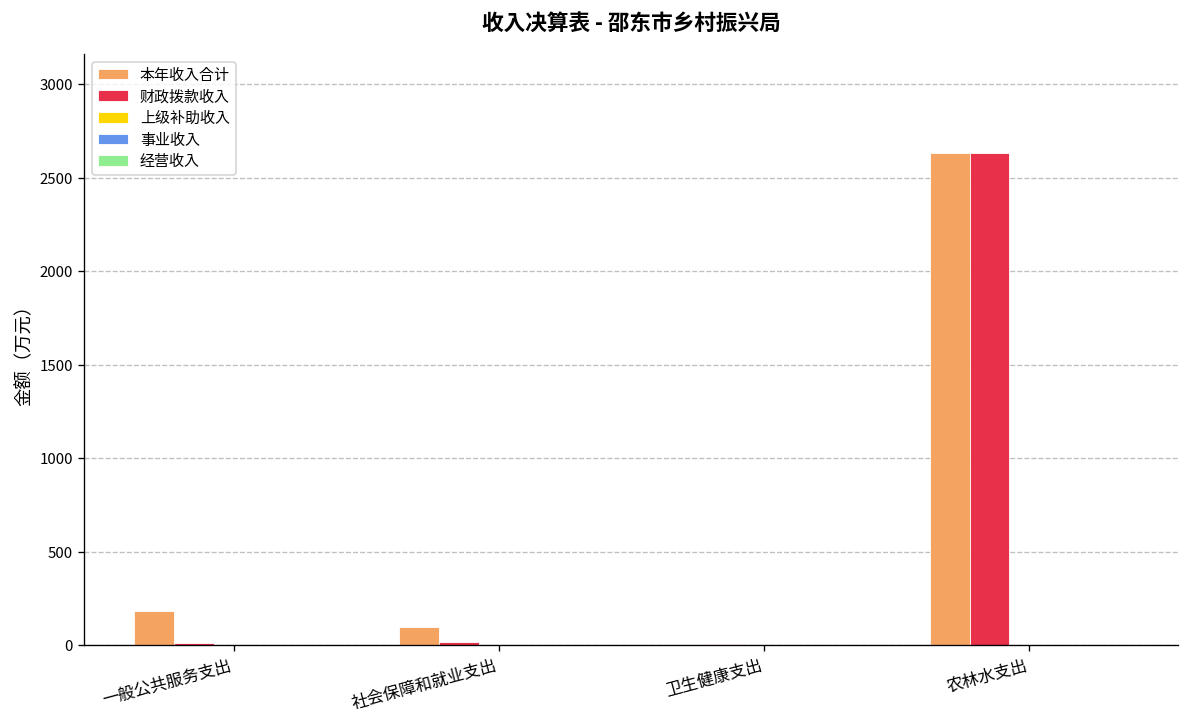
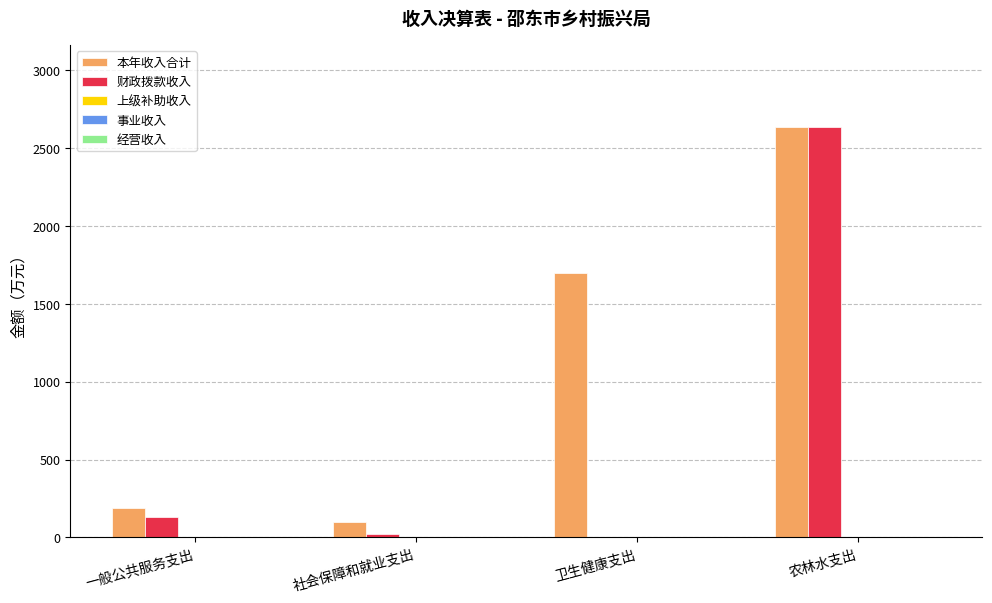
财政拨款收入, 一般公共服务支出: 10 -> 130
本年收入合计, 卫生健康支出: 0 -> 1700
